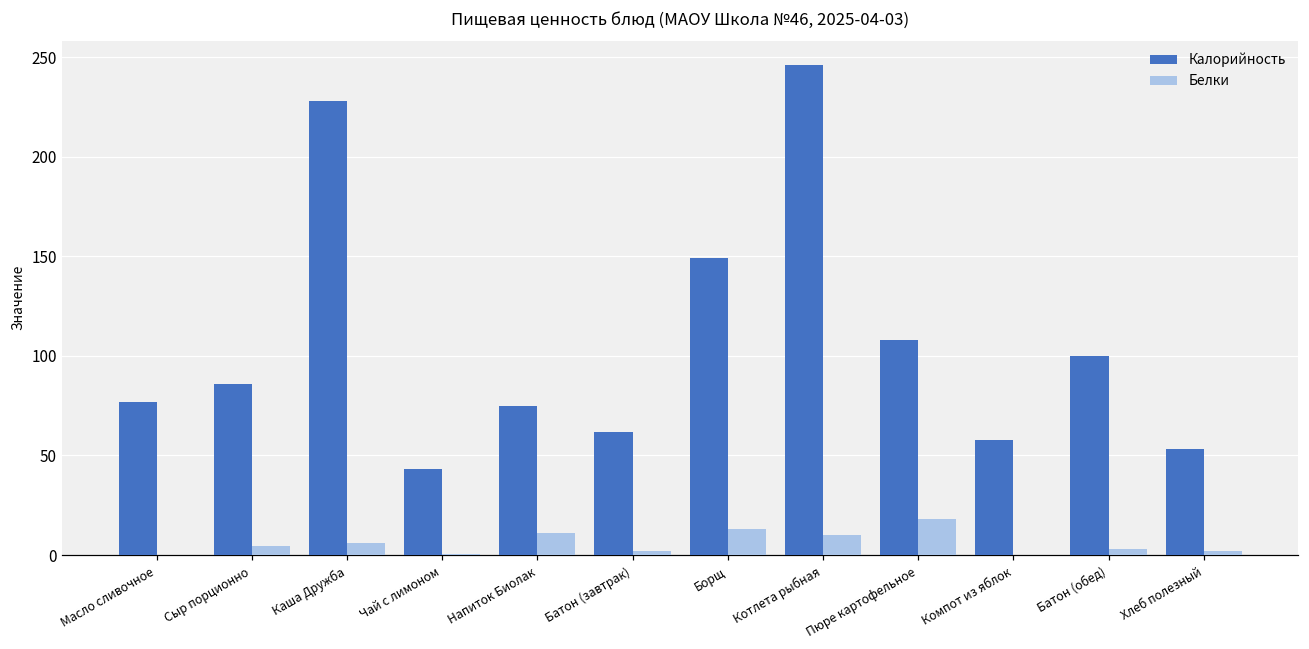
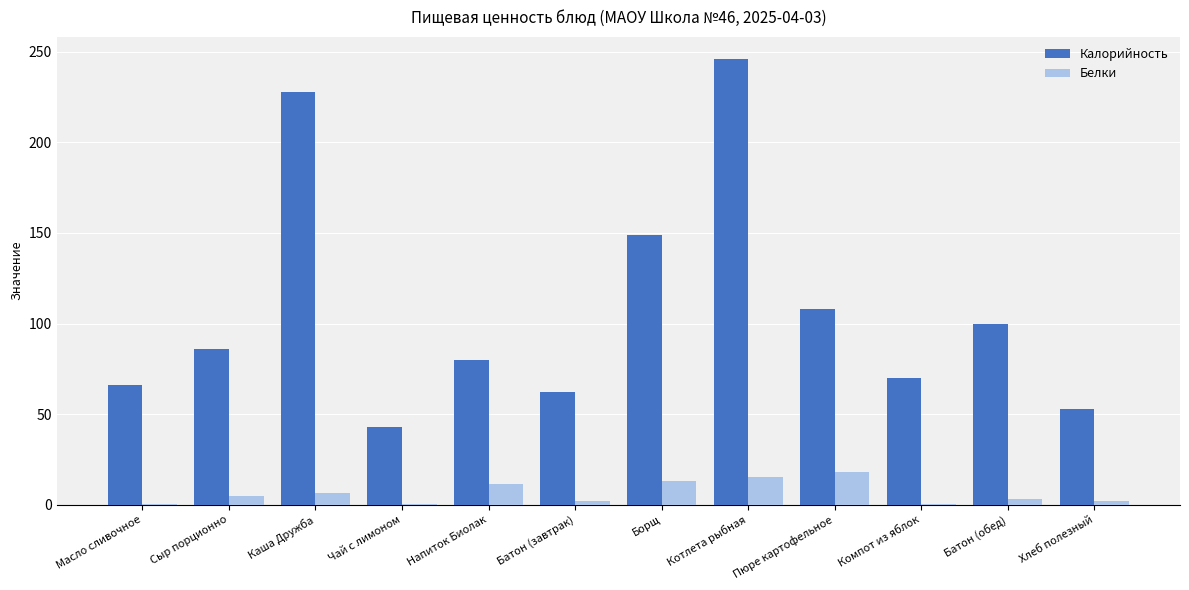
Калорийность, Масло сливочное: 77 -> 66
Калорийность, Напиток Биолак: 75 -> 80
Белки, Котлета рыбная: 10 -> 15
Калорийность, Компот из яблок: 58 -> 70
